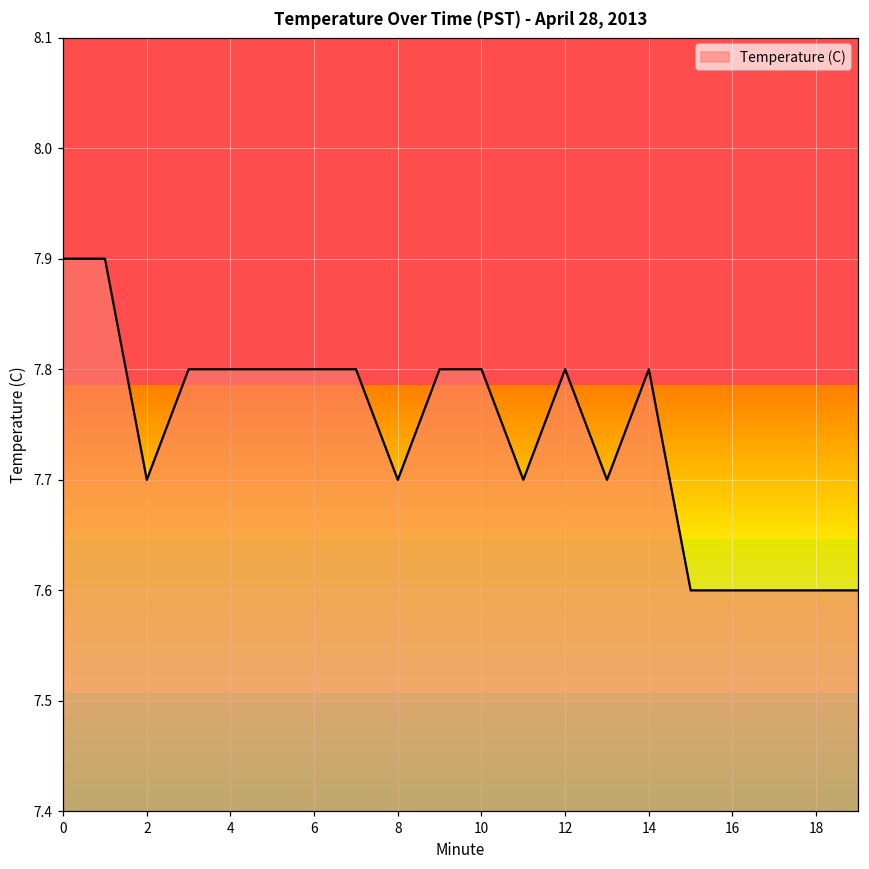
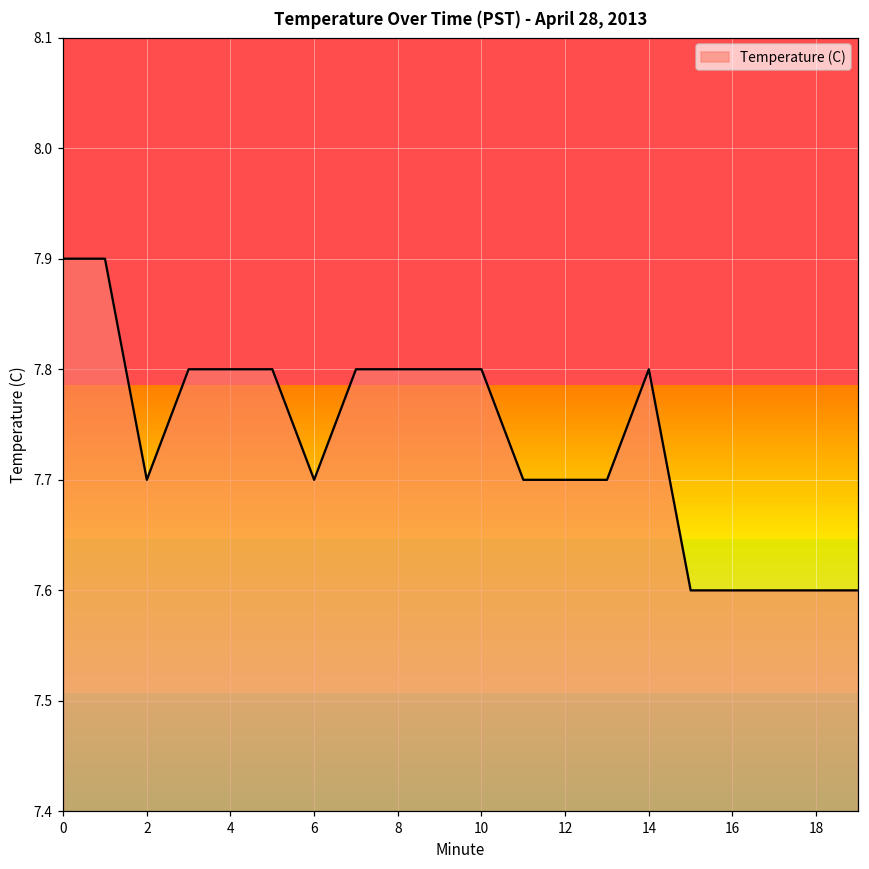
6: 7.8 -> 7.7
8: 7.7 -> 7.8
12: 7.8 -> 7.7
